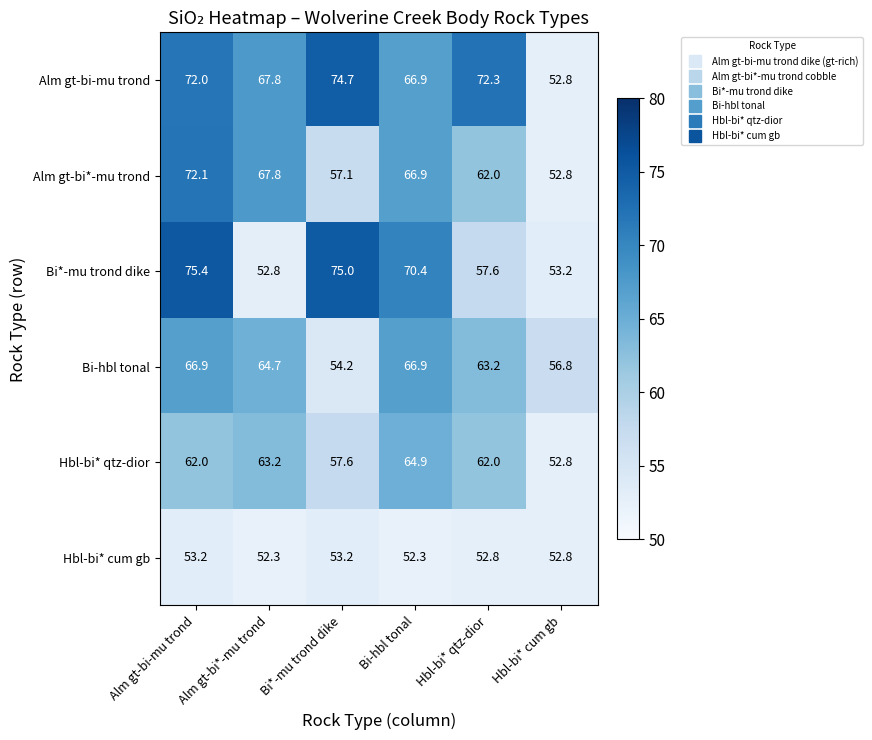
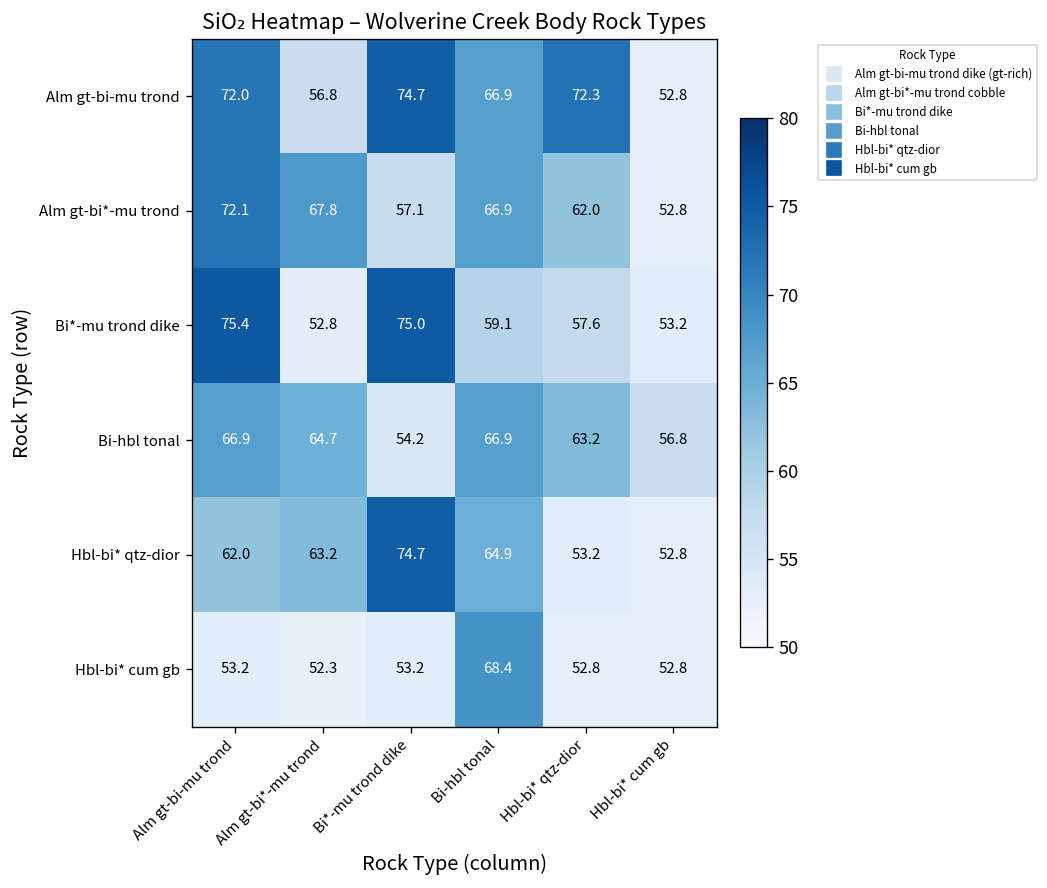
Alm gt-bi-mu trond, Alm gt-bi*-mu trond: 67.8 -> 56.8
Bi*-mu trond dike, Bi-hbl tonal: 70.4 -> 59.1
Hbl-bi* qtz-dior, Bi*-mu trond dike: 57.6 -> 74.7
Hbl-bi* qtz-dior, Hbl-bi* qtz-dior: 62.0 -> 53.2
Hbl-bi* cum gb, Bi-hbl tonal: 52.3 -> 68.4
